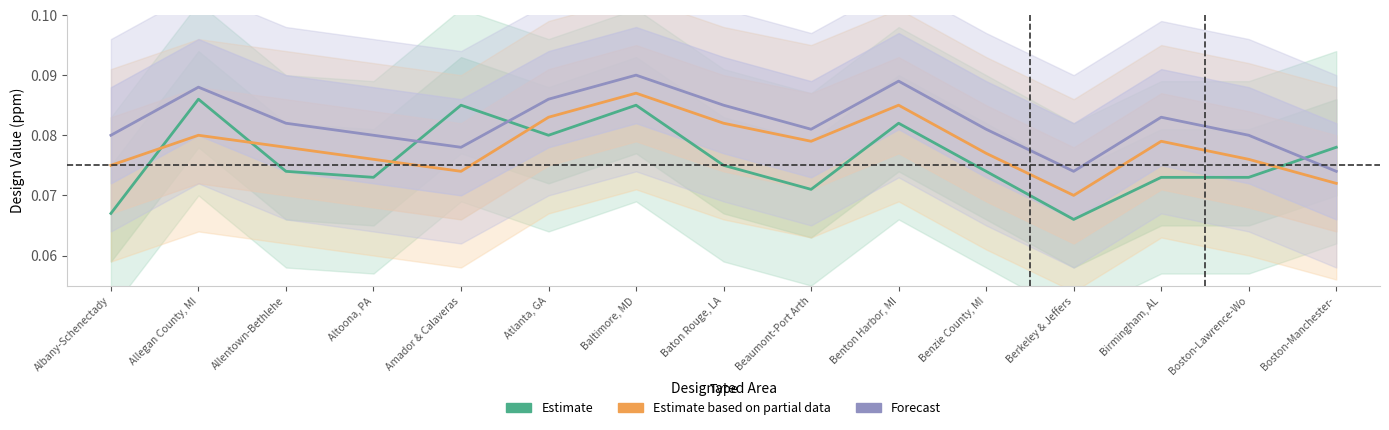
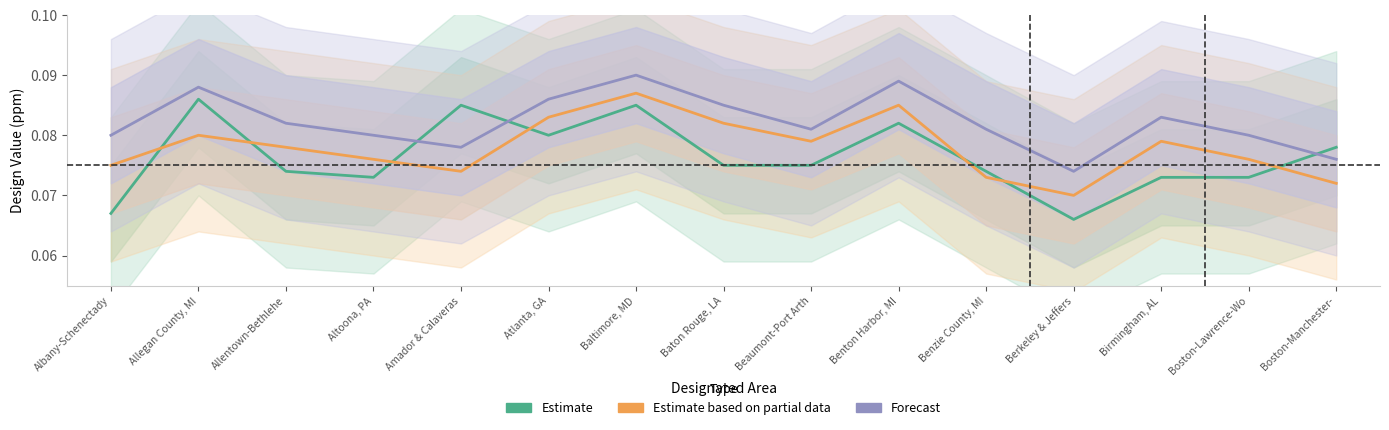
Estimate, Beaumont-Port Arth: 0.071 -> 0.075
Estimate based on partial data, Benzie County, MI: 0.077 -> 0.073
Forecast, Boston-Manchester-: 0.074 -> 0.076
